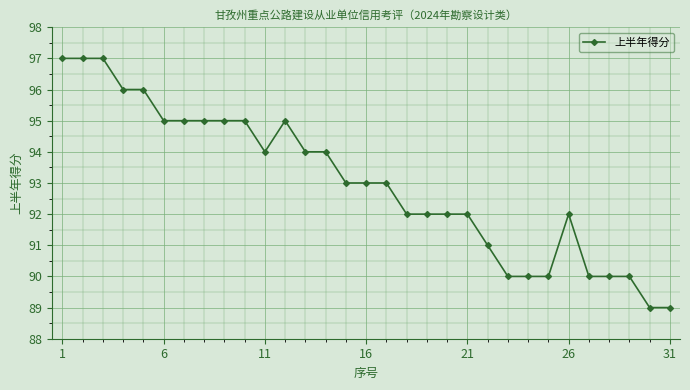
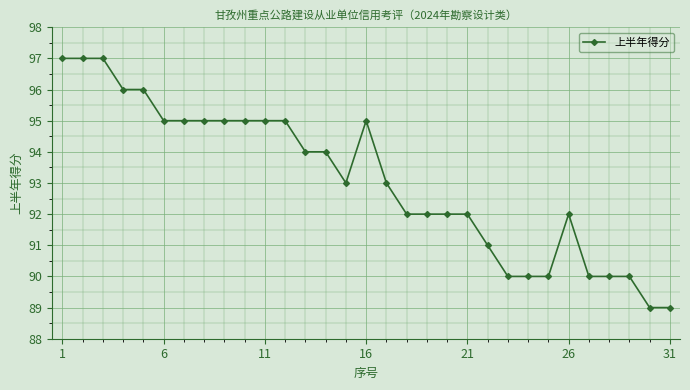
11: 94 -> 95
16: 93 -> 95
